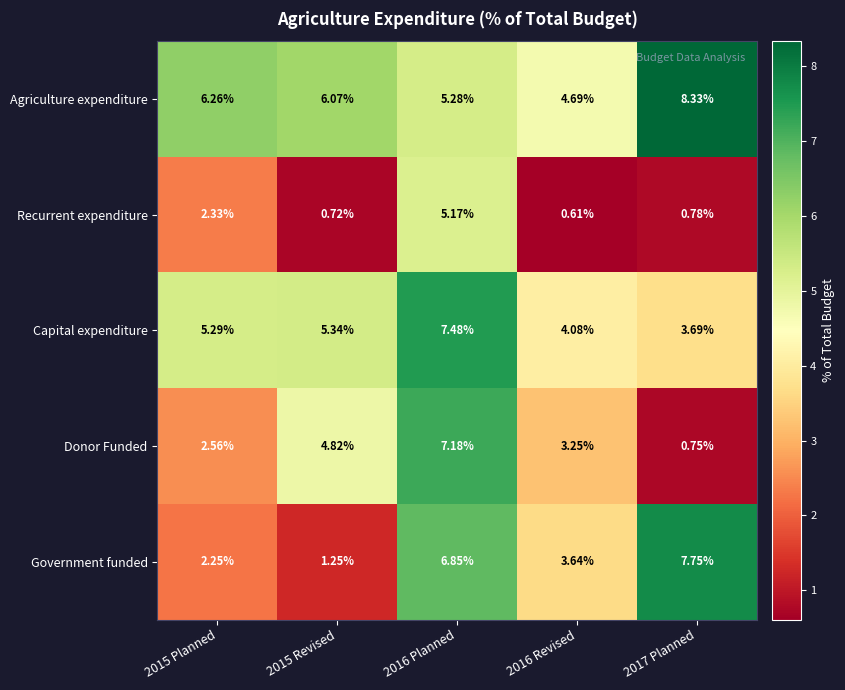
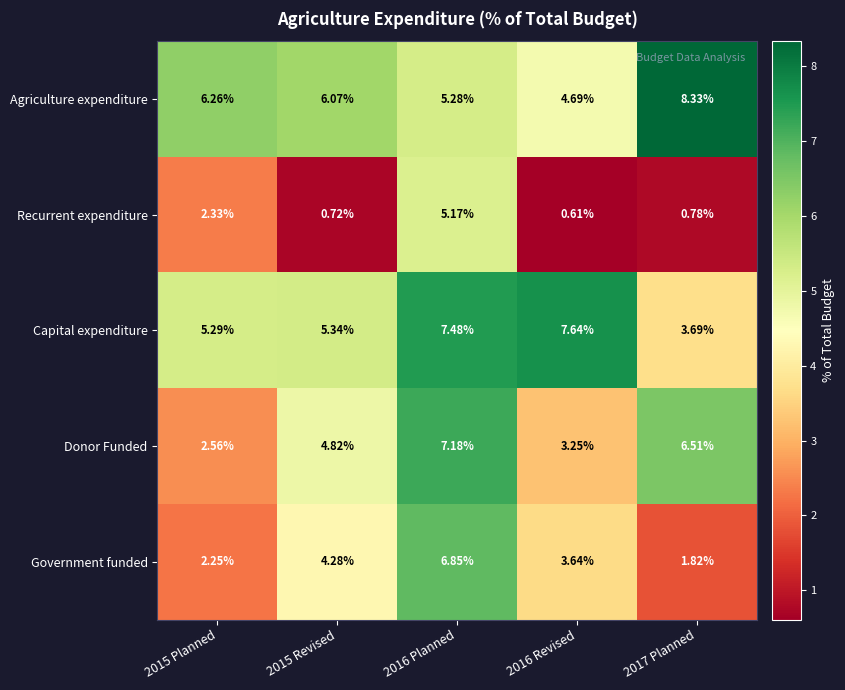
Capital expenditure, 2016 Revised: 4.08% -> 7.64%
Donor Funded, 2017 Planned: 0.75% -> 6.51%
Government funded, 2015 Revised: 1.25% -> 4.28%
Government funded, 2017 Planned: 7.75% -> 1.82%
